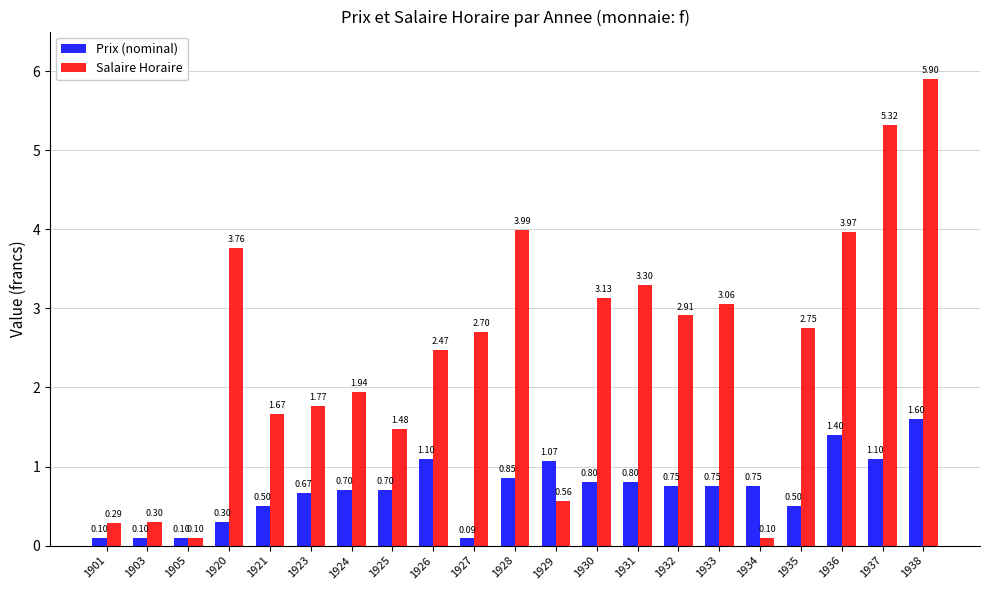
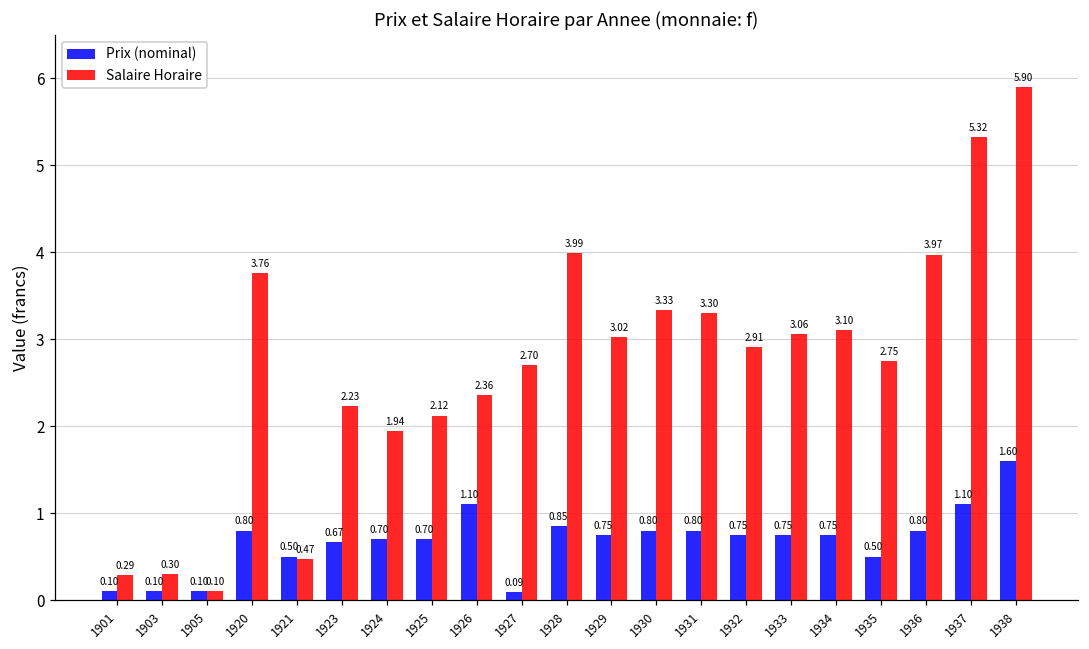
Prix (nominal), 1920: 0.30 -> 0.80
Salaire Horaire, 1921: 1.67 -> 0.47
Salaire Horaire, 1923: 1.77 -> 2.23
Salaire Horaire, 1925: 1.48 -> 2.12
Salaire Horaire, 1926: 2.47 -> 2.36
Prix (nominal), 1929: 1.07 -> 0.75
Salaire Horaire, 1929: 0.56 -> 3.02
Salaire Horaire, 1930: 3.13 -> 3.33
Salaire Horaire, 1934: 0.10 -> 3.10
Prix (nominal), 1936: 1.40 -> 0.80
